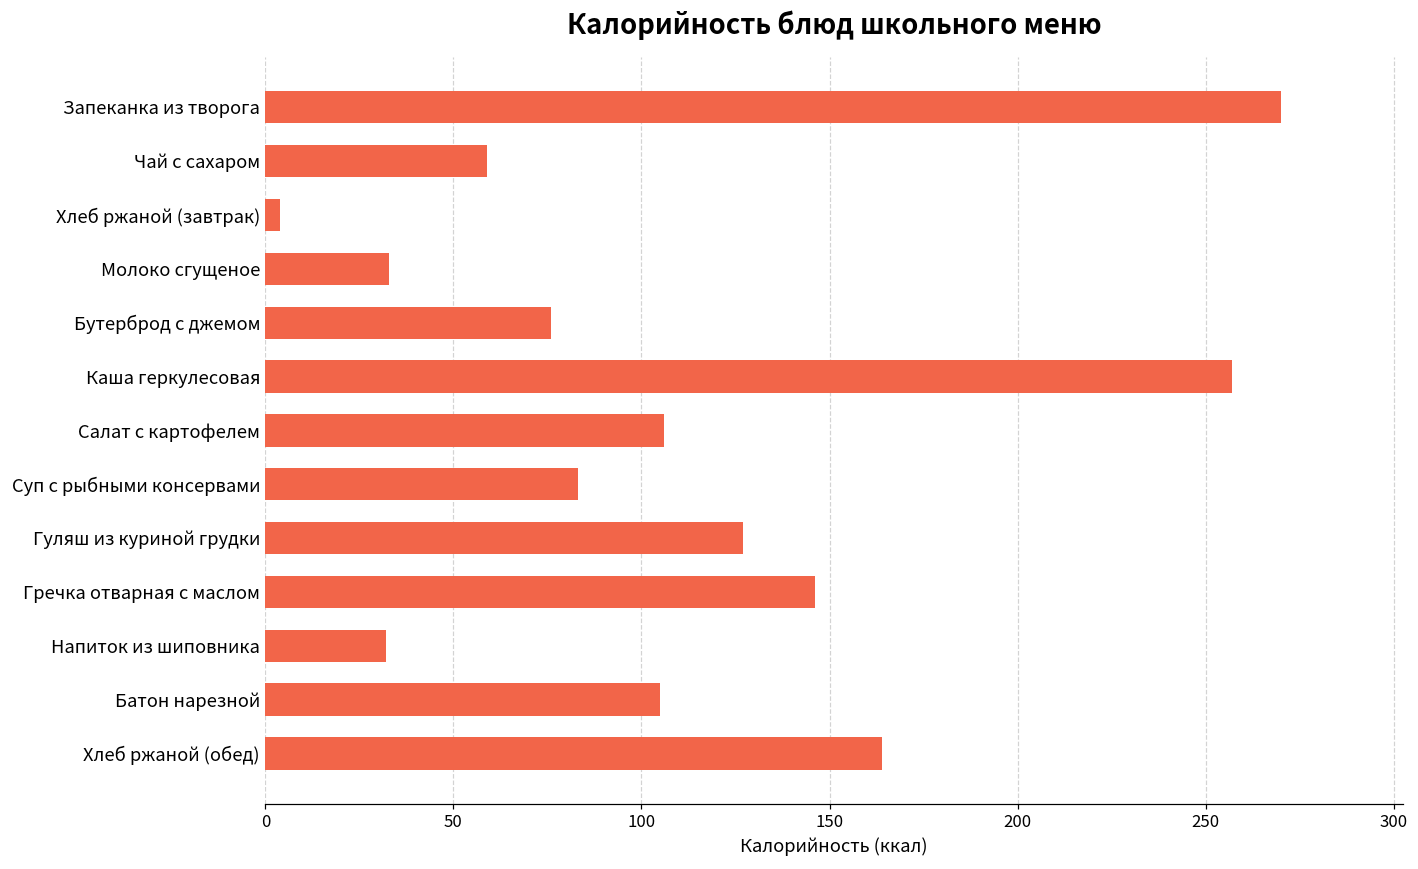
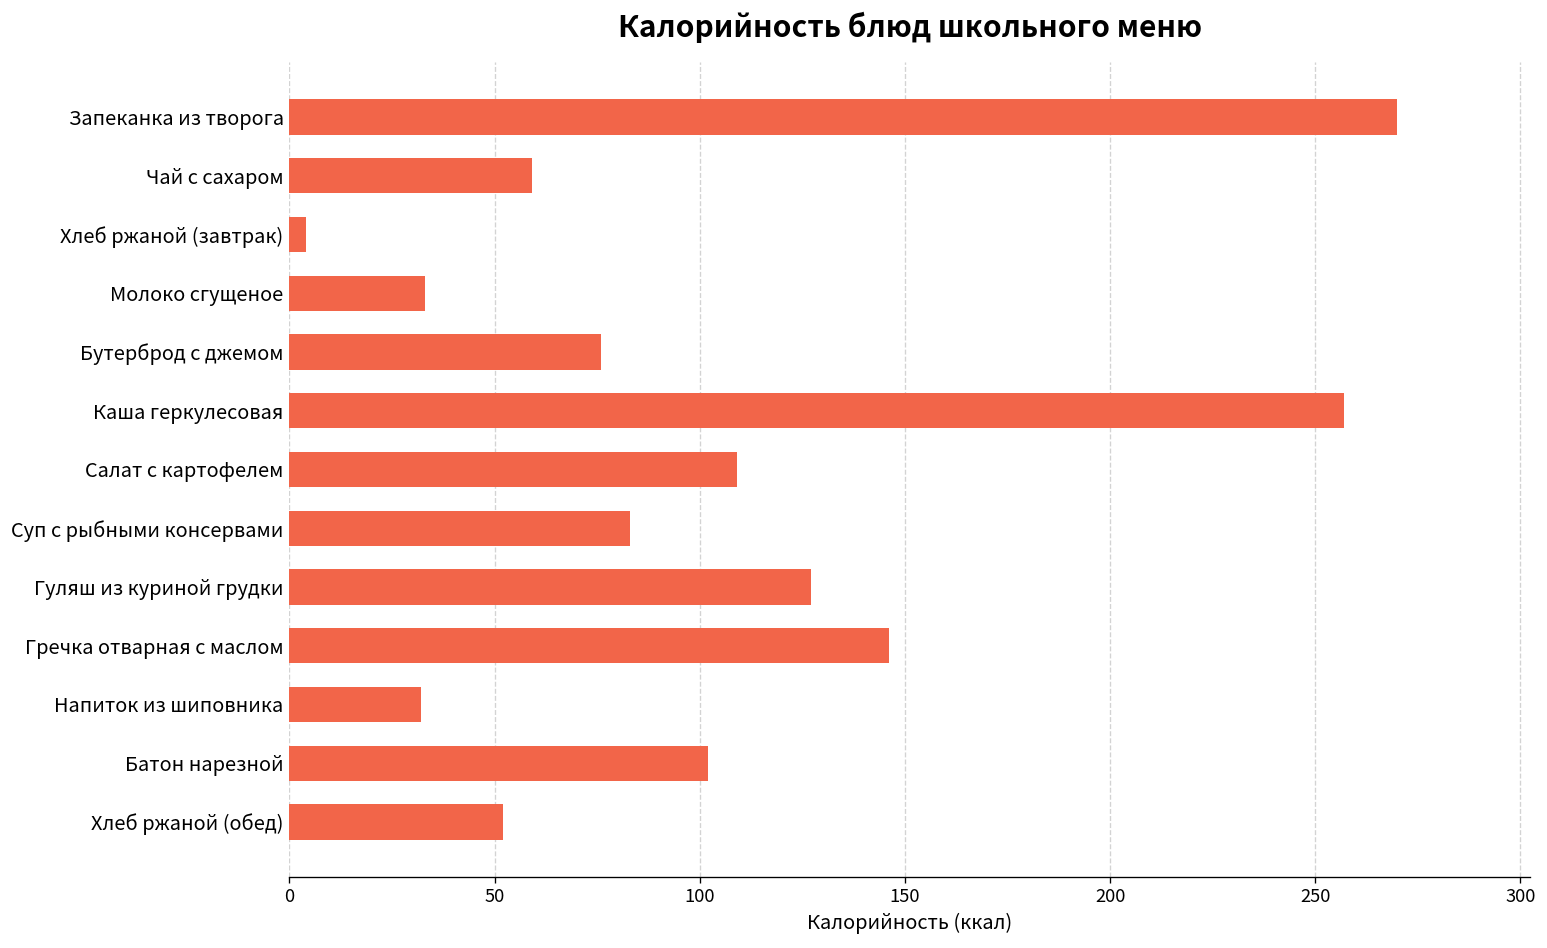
Салат с картофелем: 106 -> 109
Батон нарезной: 105 -> 102
Хлеб ржаной (обед): 164 -> 52
